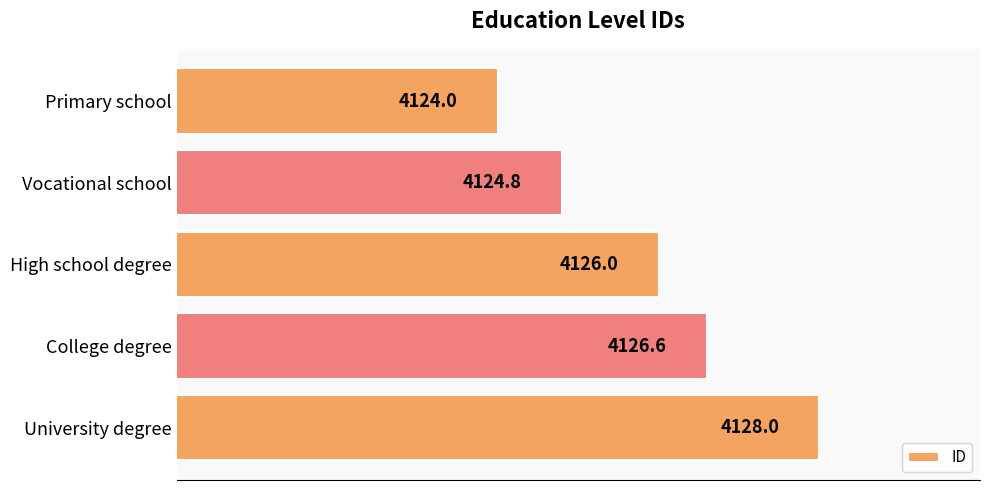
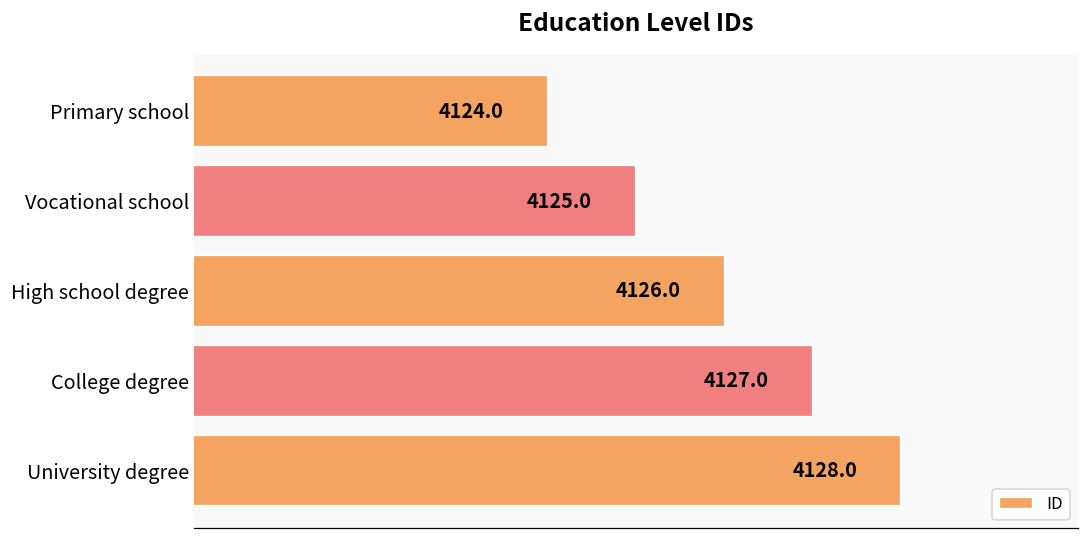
Vocational school: 4124.8 -> 4125.0
College degree: 4126.6 -> 4127.0
